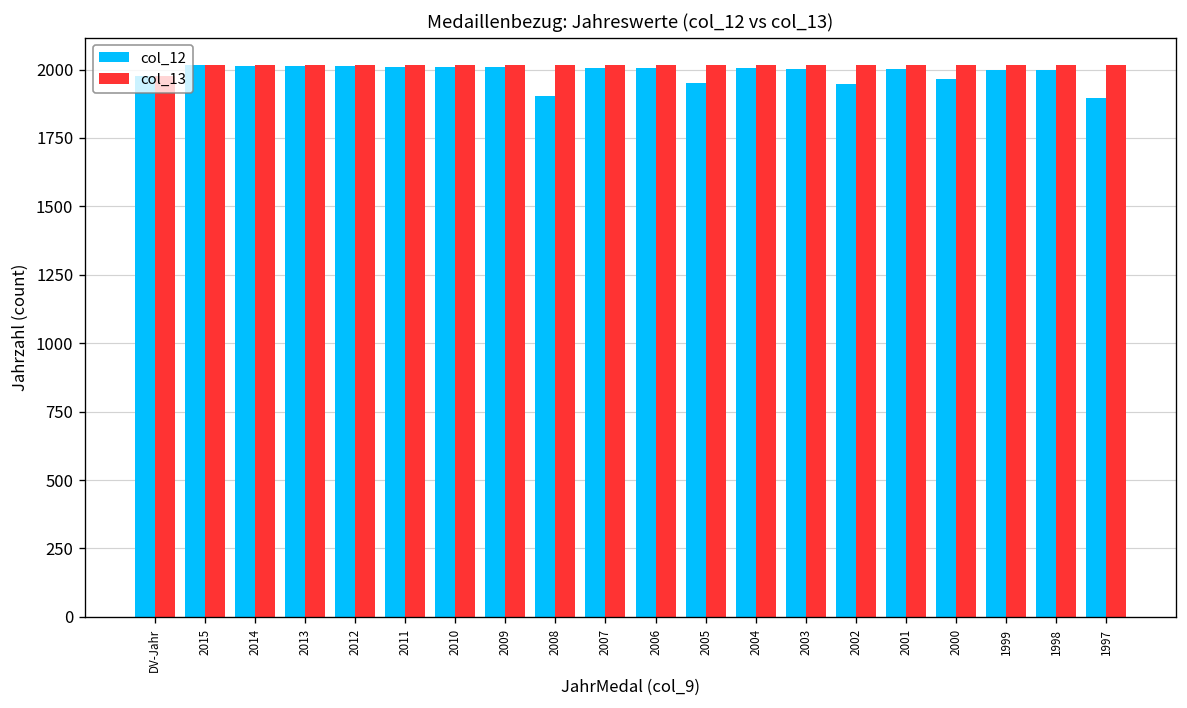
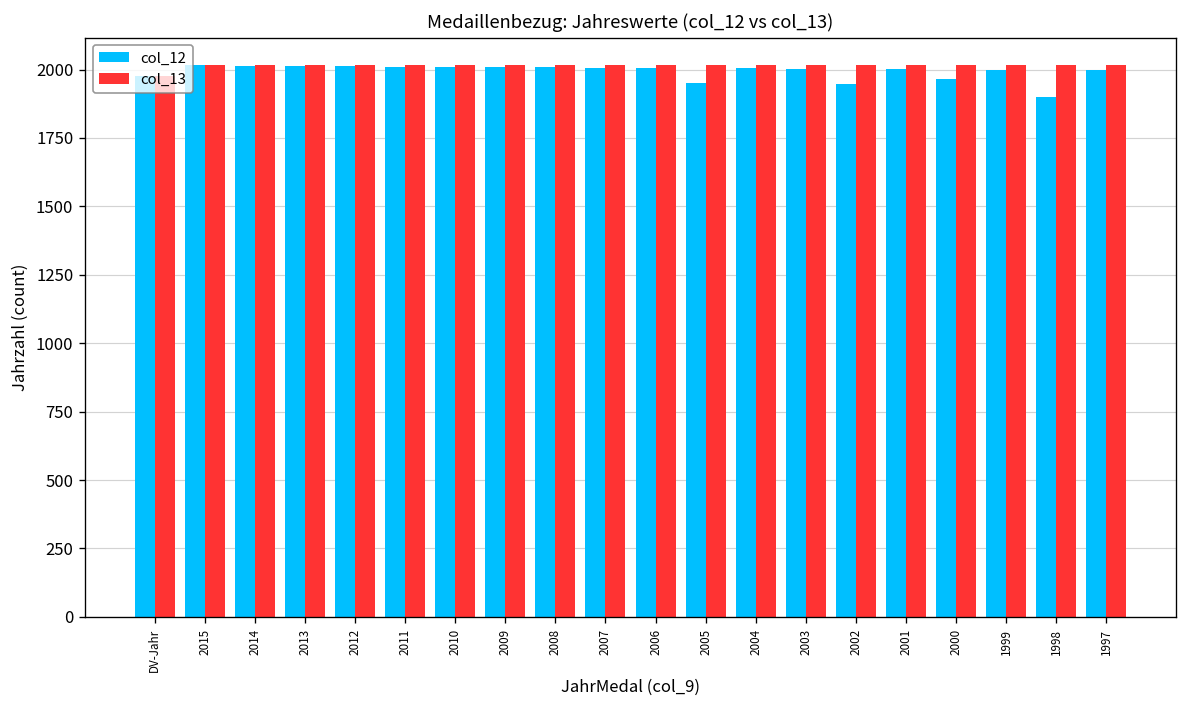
col_12, 2008: 1910 -> 2010
col_12, 1998: 2000 -> 1900
col_12, 1997: 1900 -> 2000
